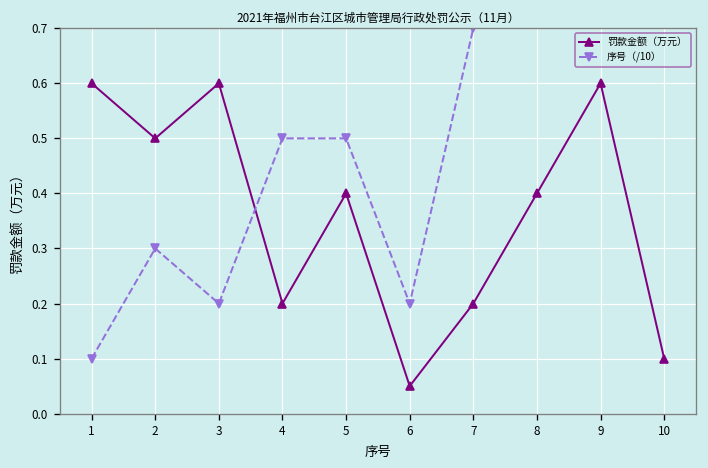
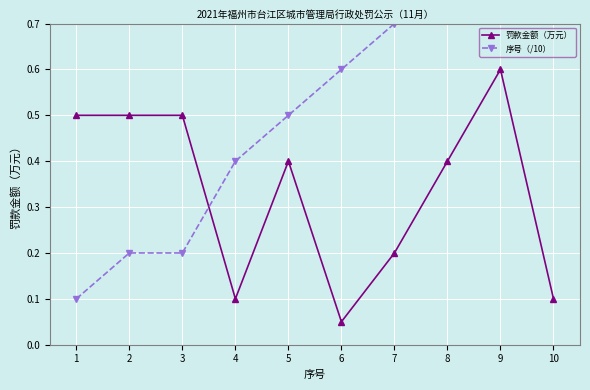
罚款金额（万元）, 1: 0.6 -> 0.5
序号（/10）, 2: 0.30 -> 0.20
罚款金额（万元）, 3: 0.6 -> 0.5
罚款金额（万元）, 4: 0.2 -> 0.1
序号（/10）, 4: 0.50 -> 0.40
序号（/10）, 6: 0.20 -> 0.60
